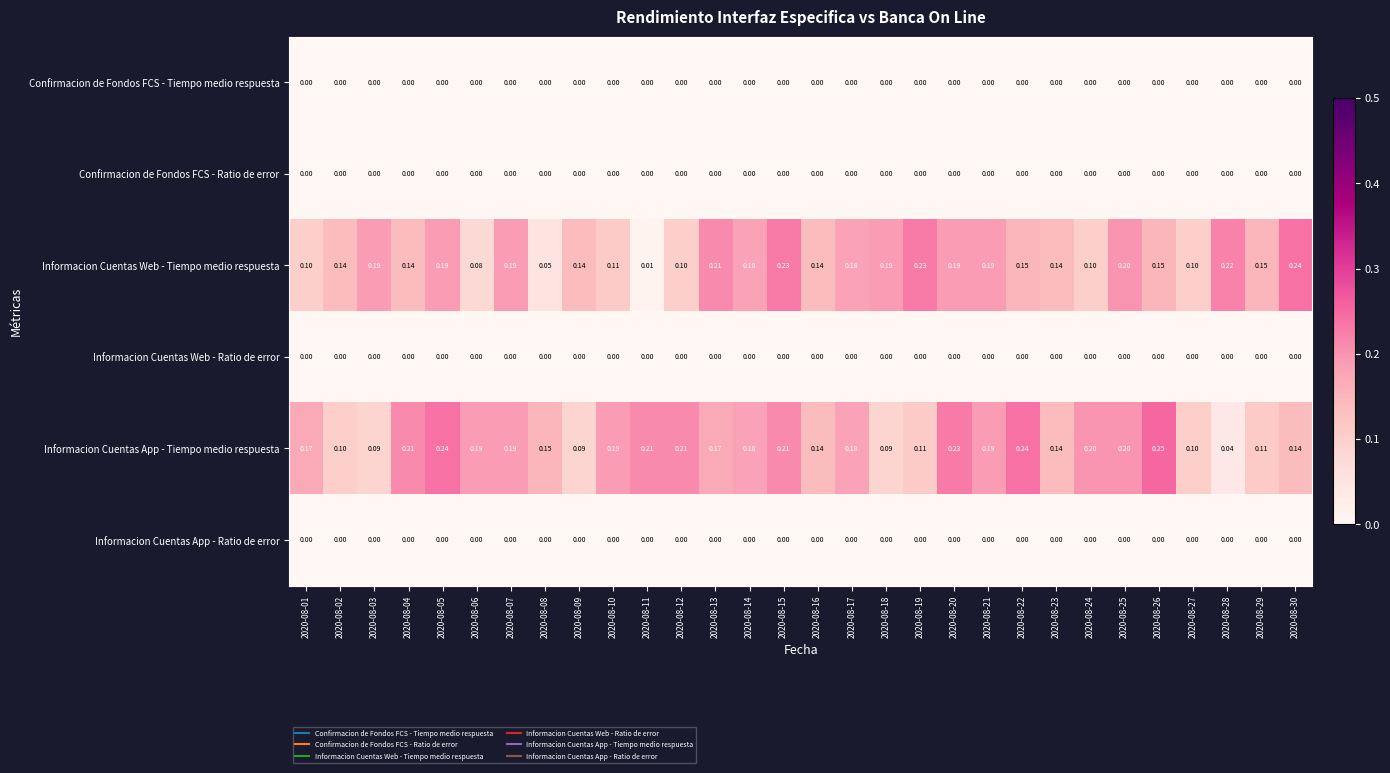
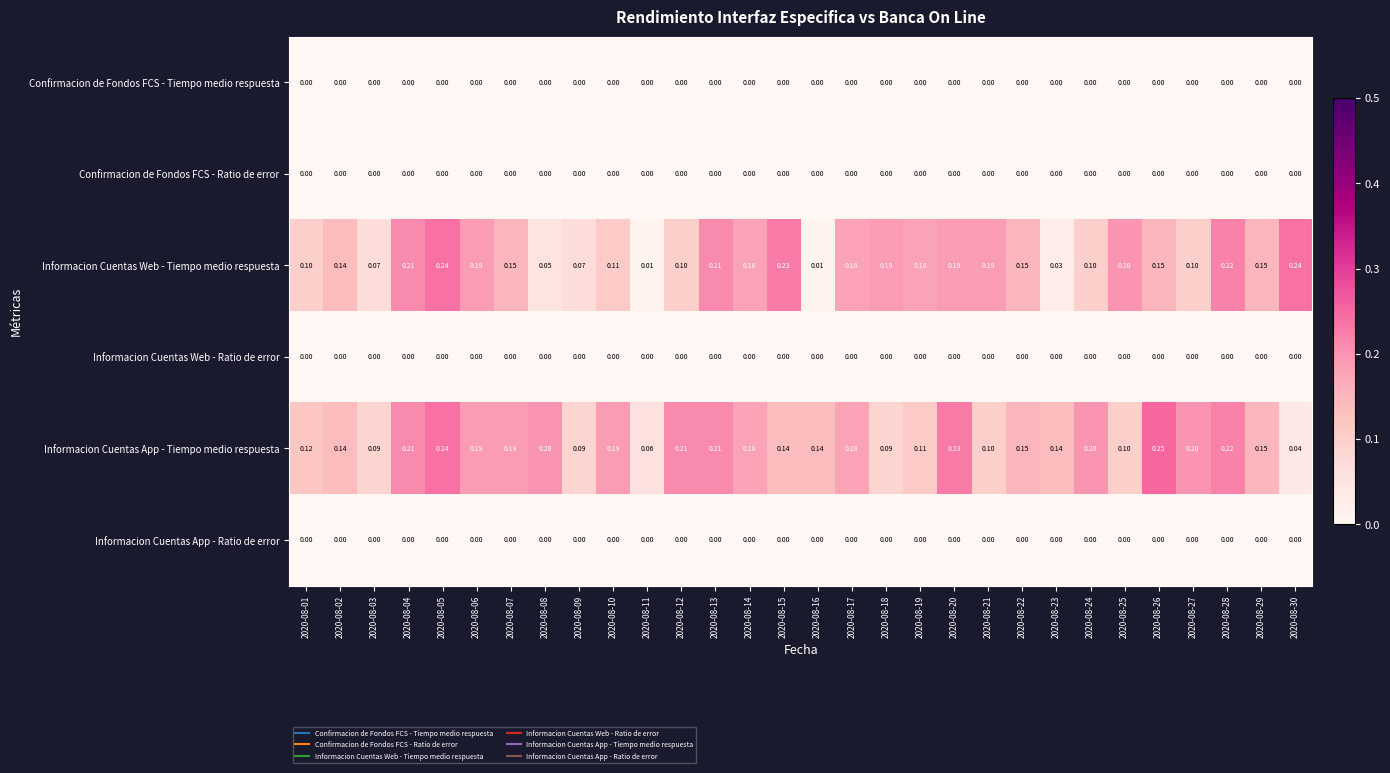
Informacion Cuentas Web - Tiempo medio respuesta, 2020-08-03: 0.19 -> 0.07
Informacion Cuentas Web - Tiempo medio respuesta, 2020-08-04: 0.14 -> 0.21
Informacion Cuentas Web - Tiempo medio respuesta, 2020-08-05: 0.19 -> 0.24
Informacion Cuentas Web - Tiempo medio respuesta, 2020-08-06: 0.08 -> 0.19
Informacion Cuentas Web - Tiempo medio respuesta, 2020-08-07: 0.19 -> 0.15
Informacion Cuentas Web - Tiempo medio respuesta, 2020-08-09: 0.14 -> 0.07
Informacion Cuentas Web - Tiempo medio respuesta, 2020-08-16: 0.14 -> 0.01
Informacion Cuentas Web - Tiempo medio respuesta, 2020-08-19: 0.23 -> 0.18
Informacion Cuentas Web - Tiempo medio respuesta, 2020-08-23: 0.14 -> 0.03
Informacion Cuentas App - Tiempo medio respuesta, 2020-08-01: 0.17 -> 0.12
Informacion Cuentas App - Tiempo medio respuesta, 2020-08-02: 0.10 -> 0.14
Informacion Cuentas App - Tiempo medio respuesta, 2020-08-08: 0.15 -> 0.20
Informacion Cuentas App - Tiempo medio respuesta, 2020-08-11: 0.21 -> 0.06
Informacion Cuentas App - Tiempo medio respuesta, 2020-08-13: 0.17 -> 0.21
Informacion Cuentas App - Tiempo medio respuesta, 2020-08-15: 0.21 -> 0.14
Informacion Cuentas App - Tiempo medio respuesta, 2020-08-21: 0.19 -> 0.10
Informacion Cuentas App - Tiempo medio respuesta, 2020-08-22: 0.24 -> 0.15
Informacion Cuentas App - Tiempo medio respuesta, 2020-08-25: 0.20 -> 0.10
Informacion Cuentas App - Tiempo medio respuesta, 2020-08-27: 0.10 -> 0.20
Informacion Cuentas App - Tiempo medio respuesta, 2020-08-28: 0.04 -> 0.22
Informacion Cuentas App - Tiempo medio respuesta, 2020-08-29: 0.11 -> 0.15
Informacion Cuentas App - Tiempo medio respuesta, 2020-08-30: 0.14 -> 0.04
